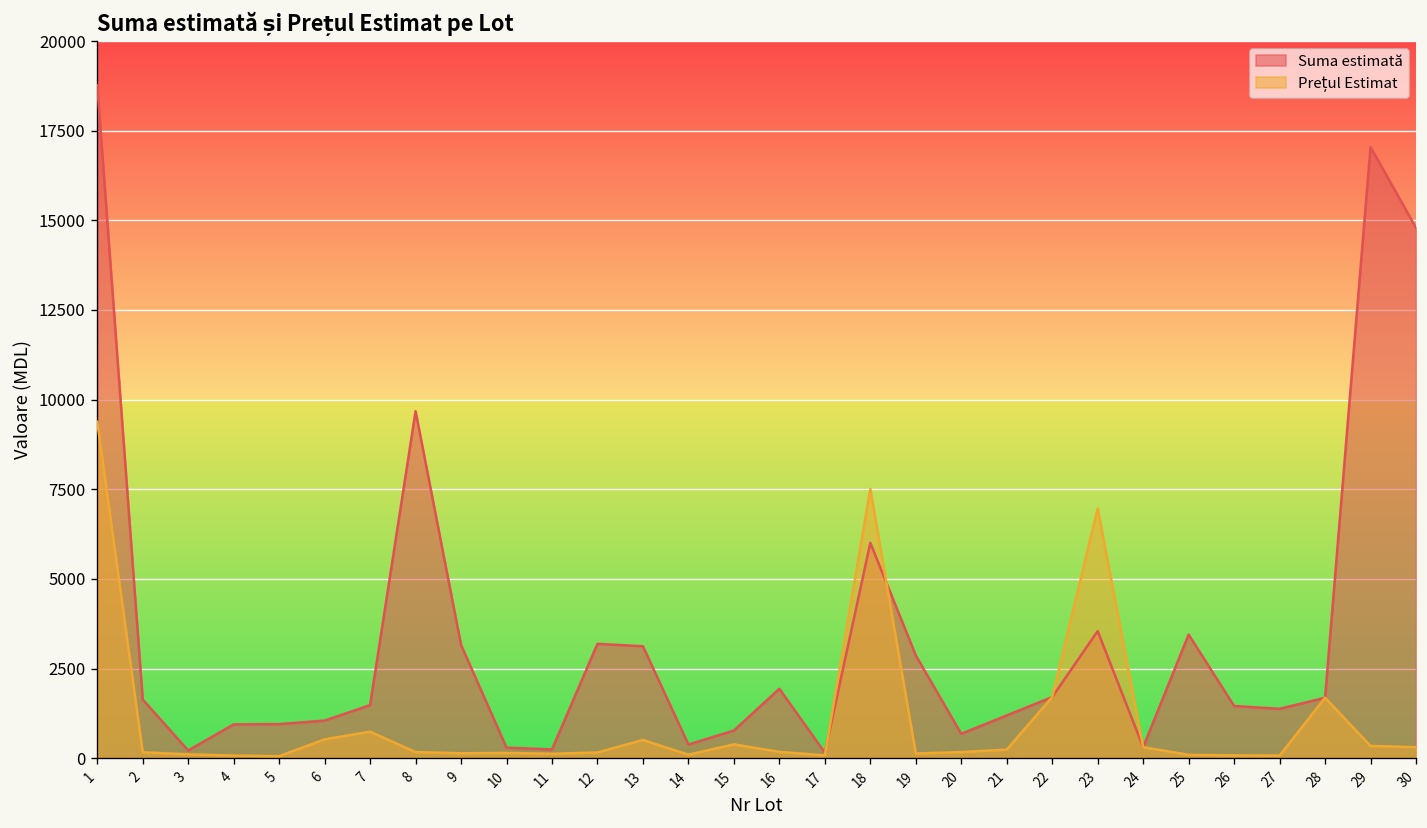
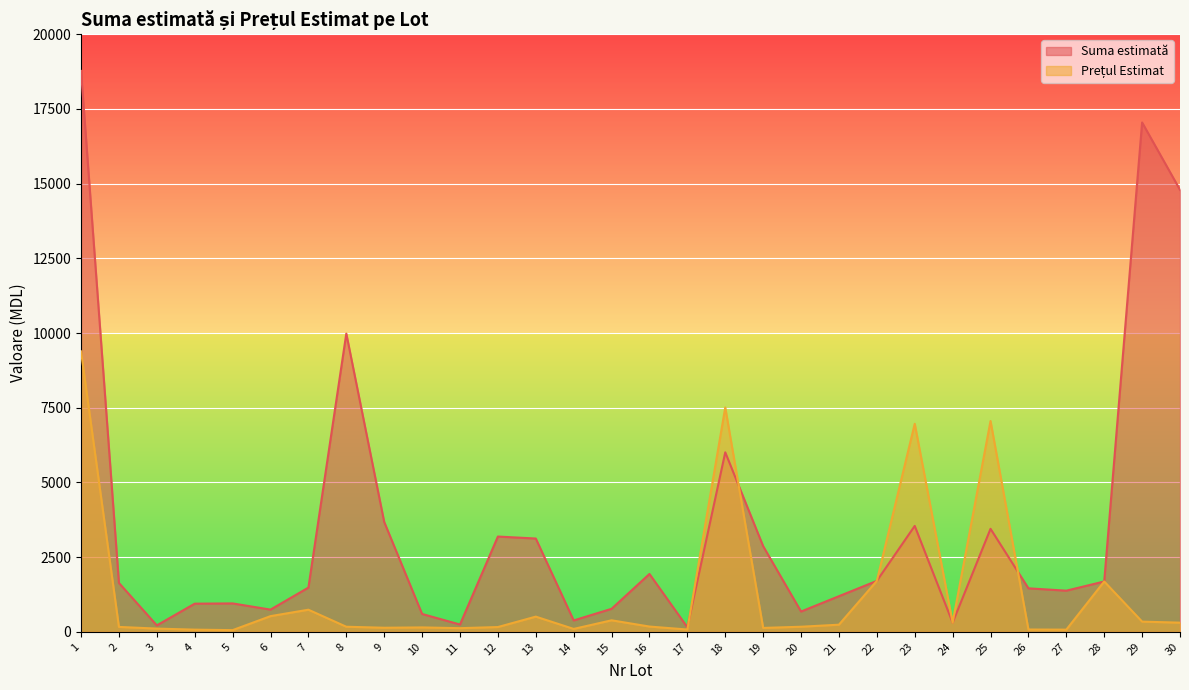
Suma estimată, 6: 1000 -> 700
Suma estimată, 8: 9700 -> 10000
Suma estimată, 9: 3200 -> 3700
Suma estimată, 10: 300 -> 600
Prețul Estimat, 25: 100 -> 7100
